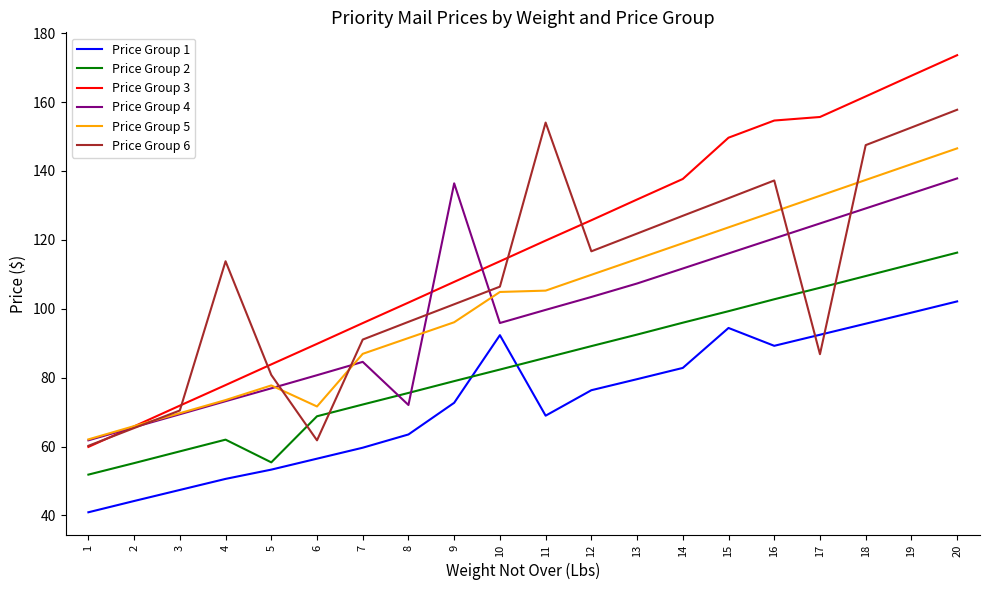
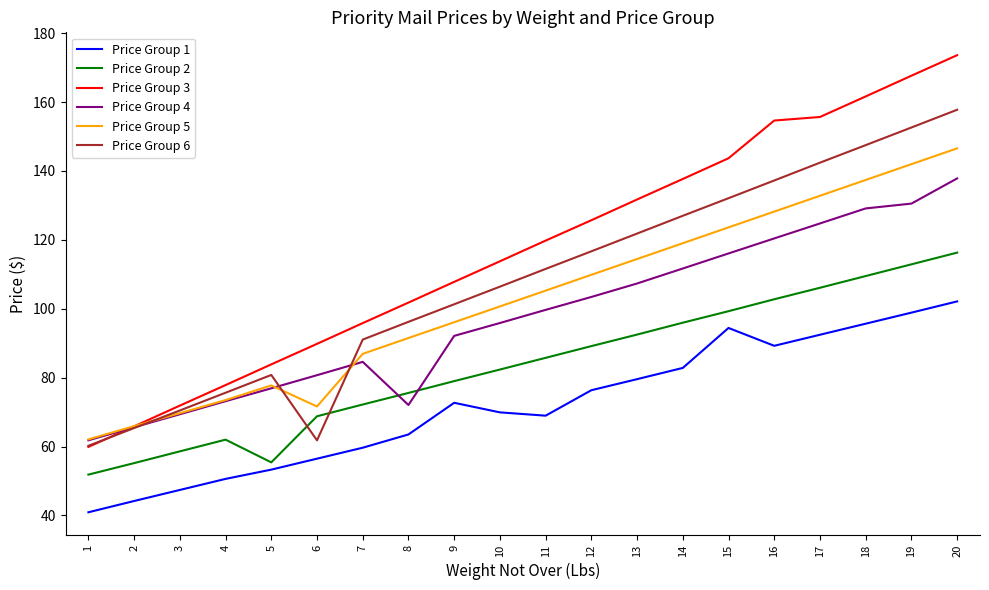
Price Group 6, 4: 114 -> 76
Price Group 4, 9: 136 -> 92
Price Group 1, 10: 92 -> 70
Price Group 5, 10: 105 -> 101
Price Group 6, 11: 154 -> 112
Price Group 3, 15: 150 -> 144
Price Group 6, 17: 87 -> 142
Price Group 4, 19: 133 -> 131
